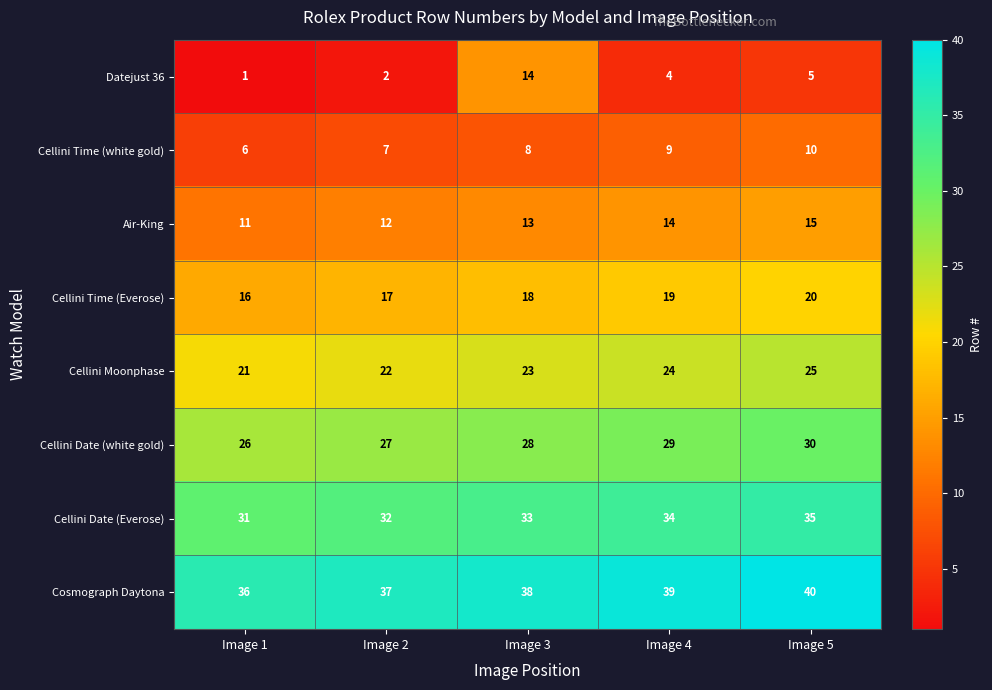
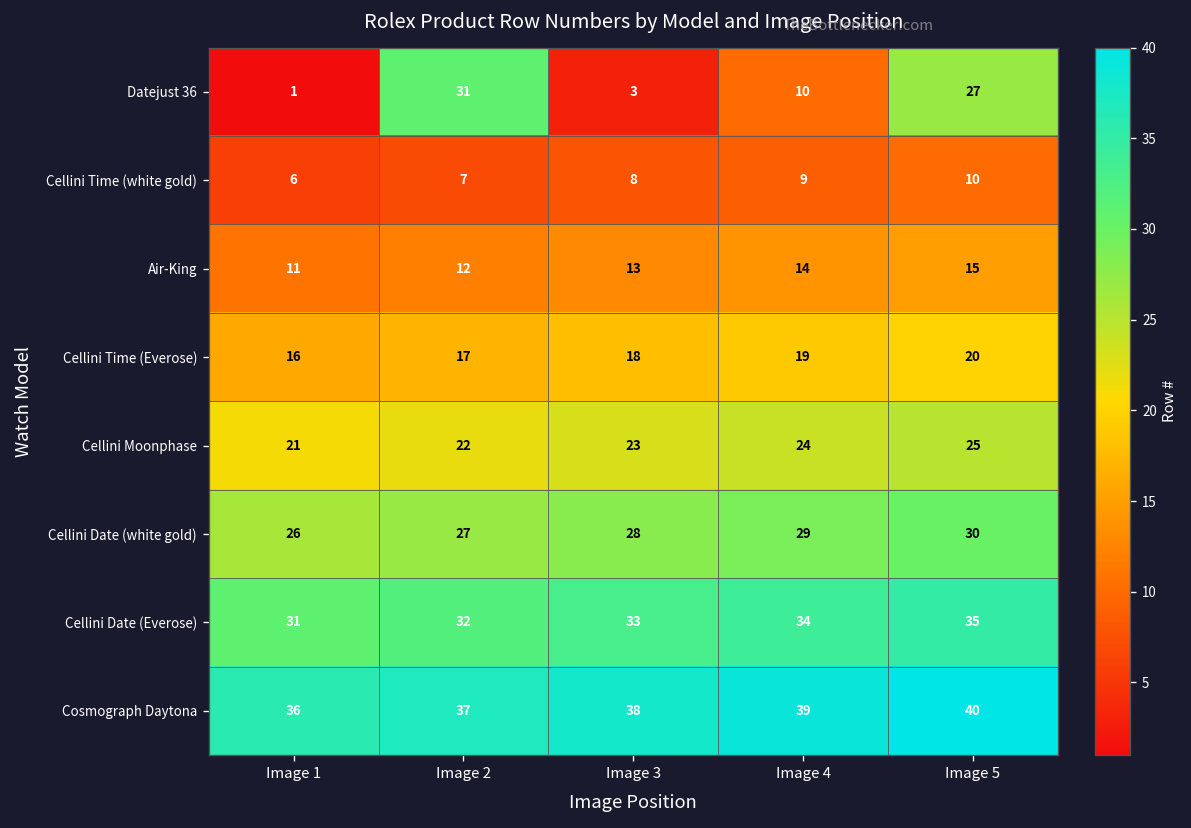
Datejust 36, Image 2: 2 -> 31
Datejust 36, Image 3: 14 -> 3
Datejust 36, Image 4: 4 -> 10
Datejust 36, Image 5: 5 -> 27
